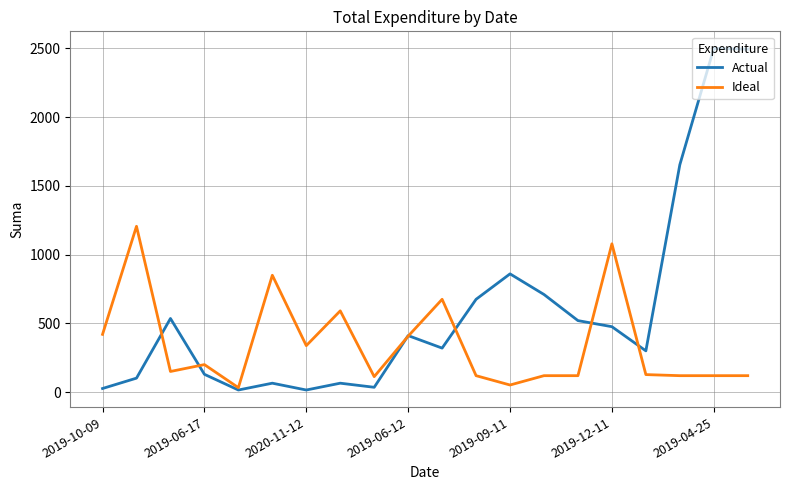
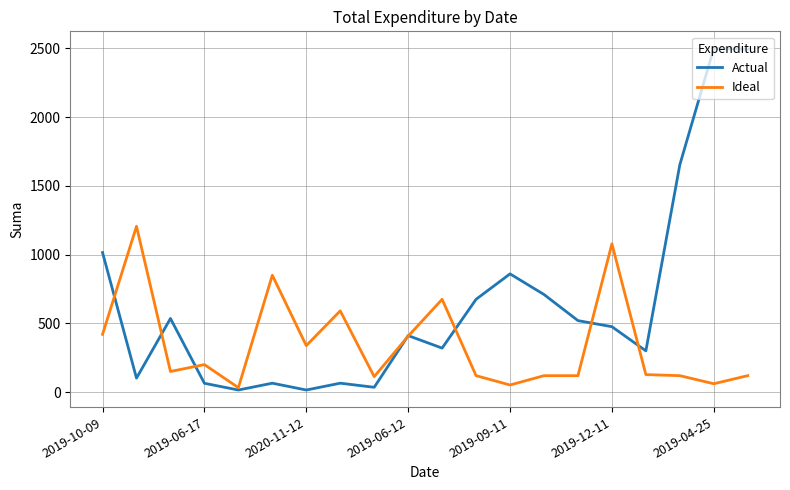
Actual, 2019-10-09: 30 -> 1020
Actual, 2019-06-17: 130 -> 60
Ideal, 2019-04-25: 120 -> 60
